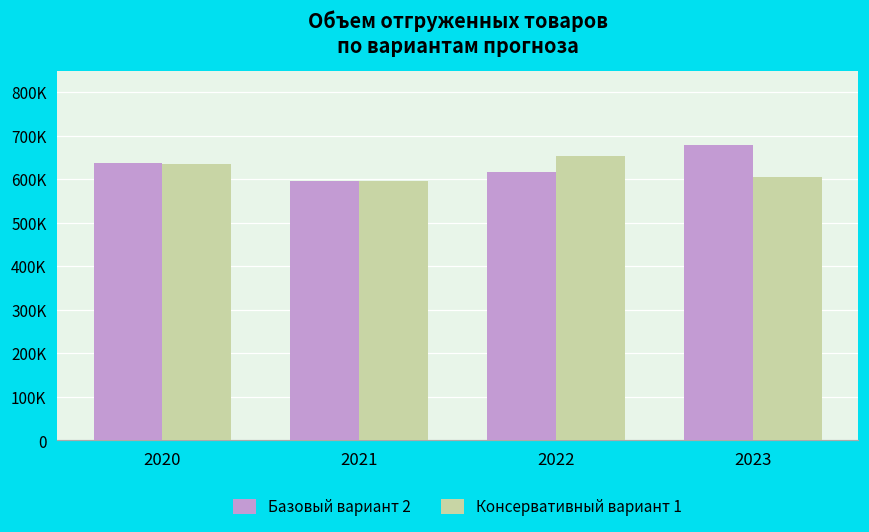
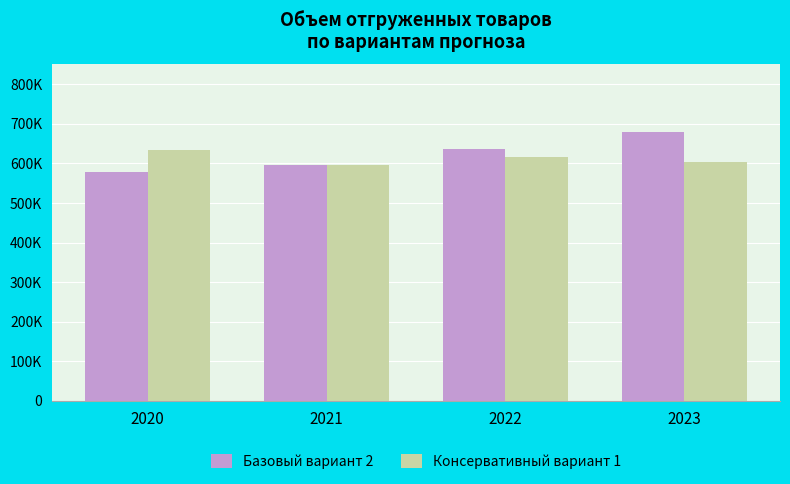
Базовый вариант 2, 2020: 640000 -> 580000
Базовый вариант 2, 2022: 620000 -> 640000
Консервативный вариант 1, 2022: 650000 -> 620000
